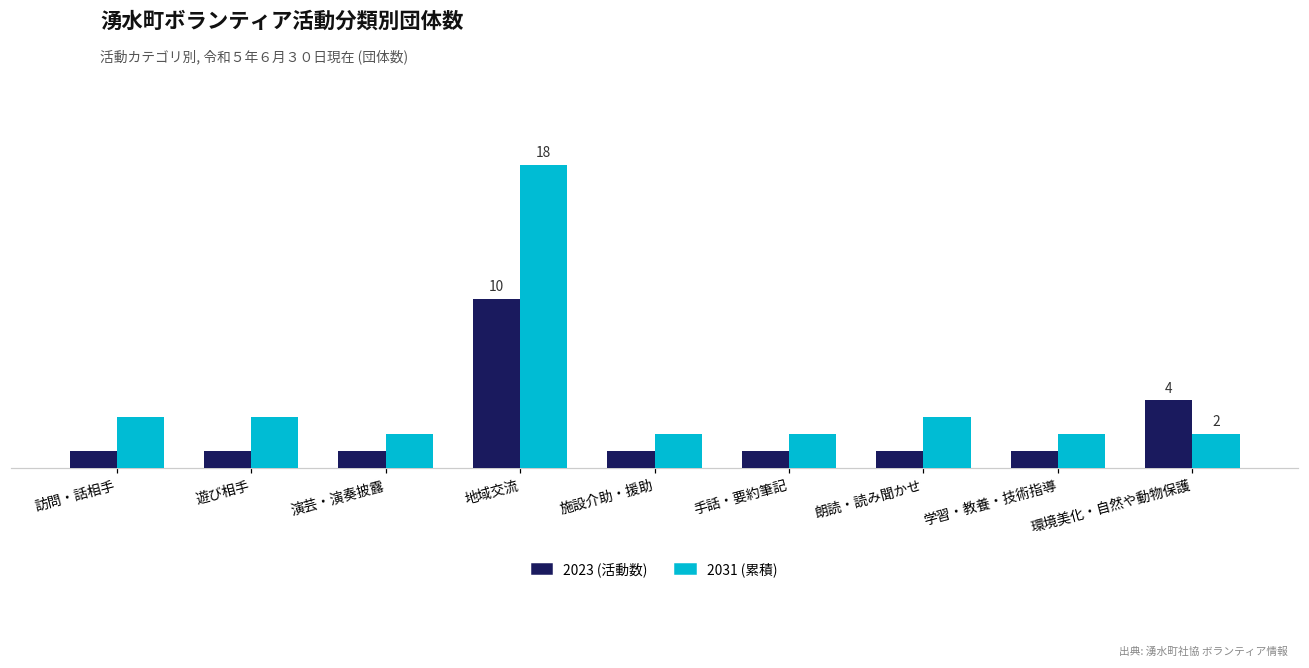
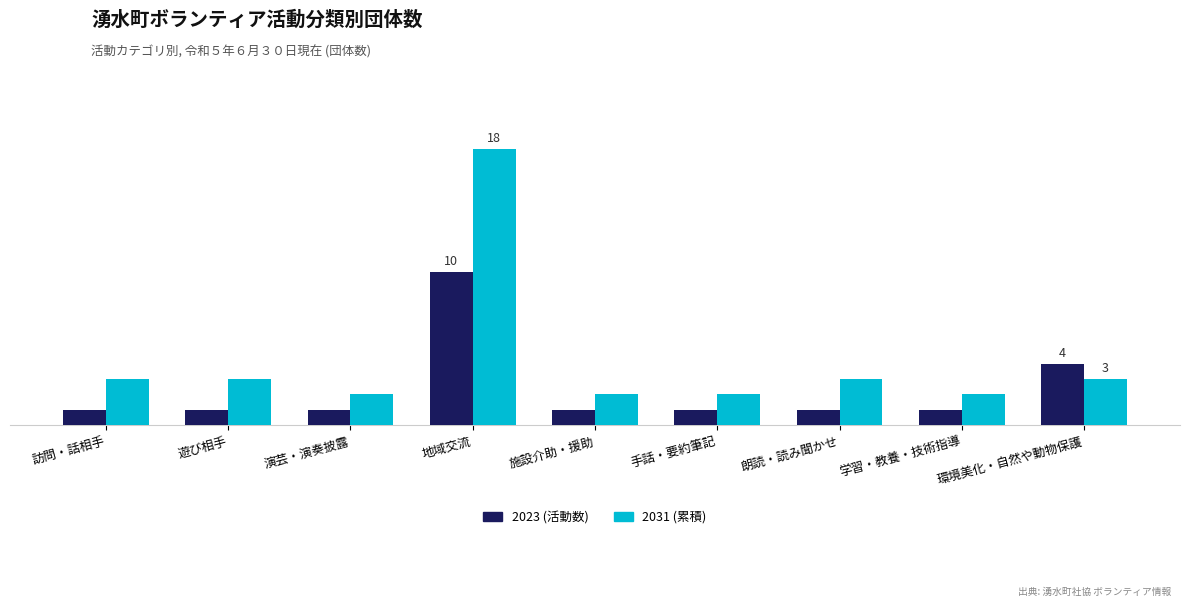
2031 (累積), 環境美化・自然や動物保護: 2 -> 3
